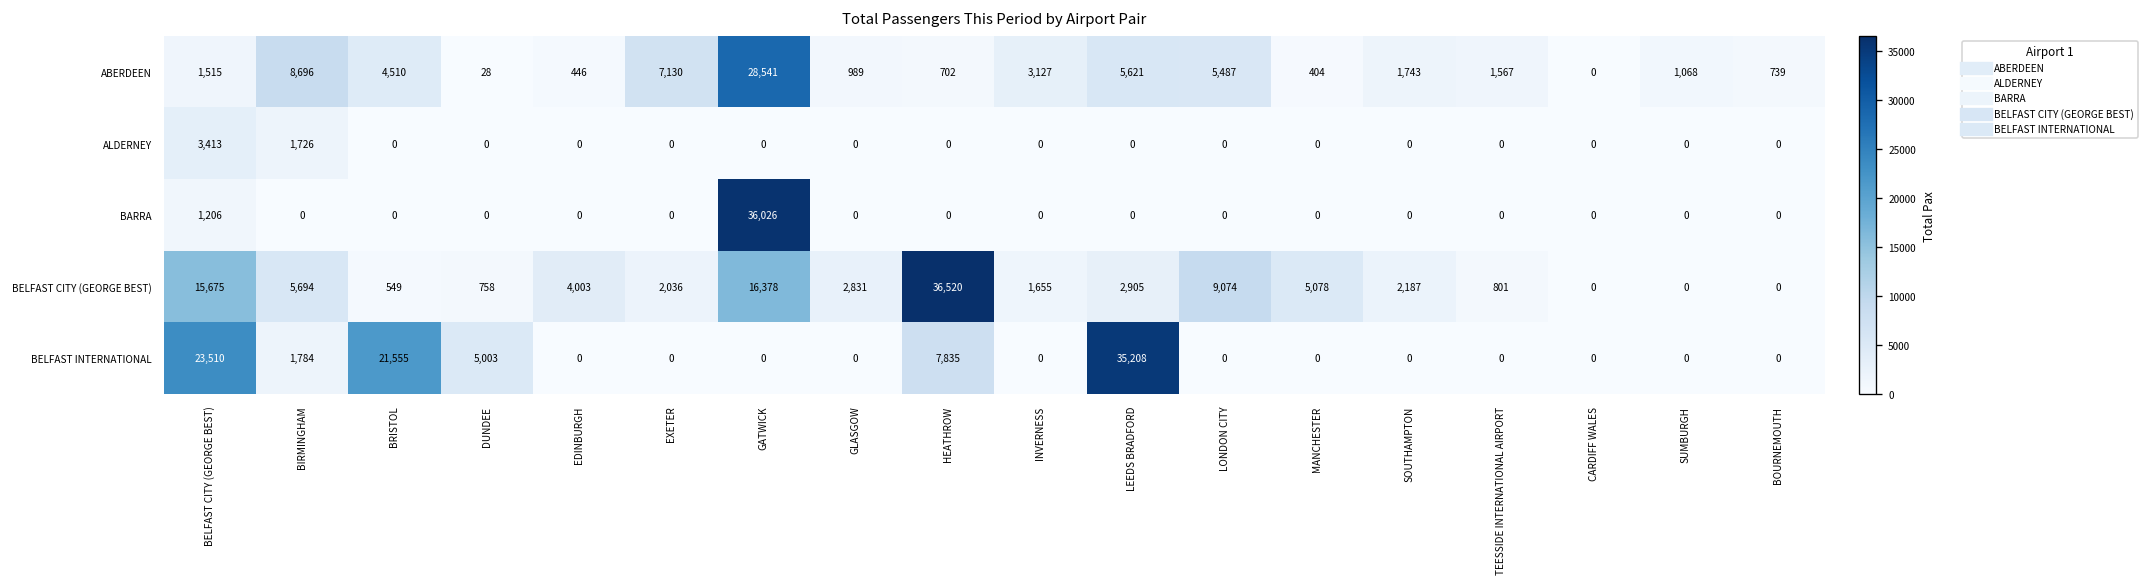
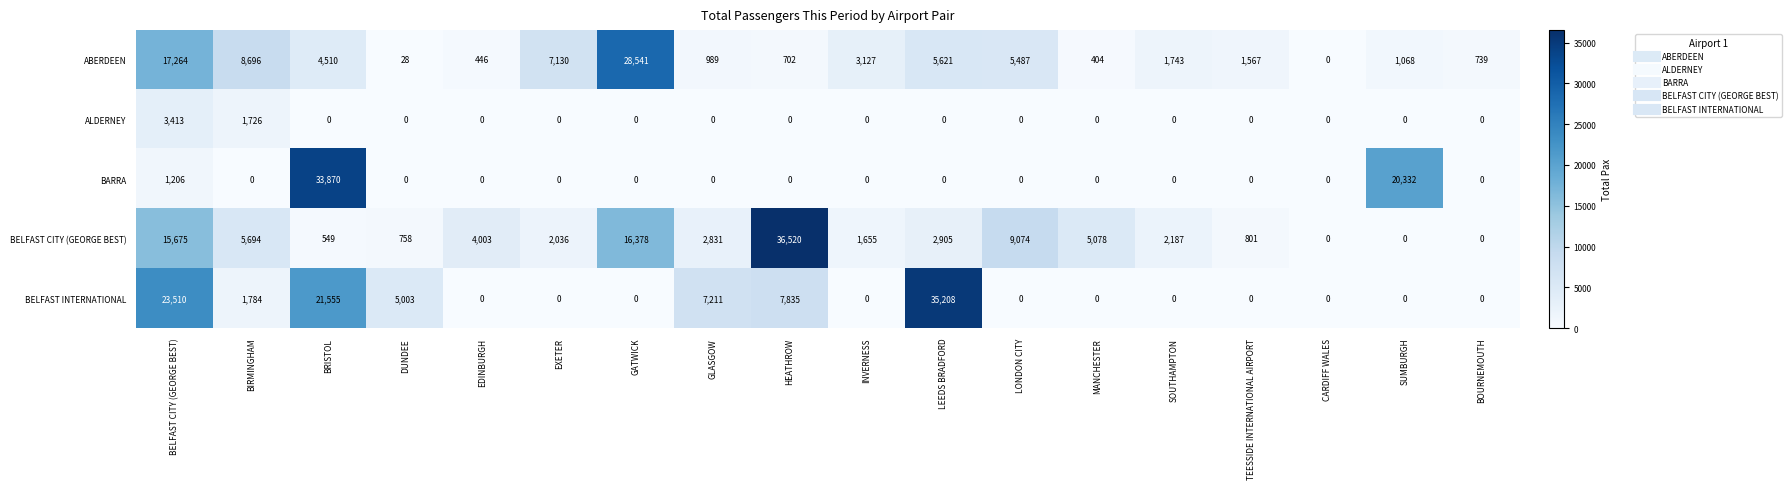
ABERDEEN, BELFAST CITY (GEORGE BEST): 1,515 -> 17,264
BARRA, BRISTOL: 0 -> 33,870
BARRA, GATWICK: 36,026 -> 0
BARRA, SUMBURGH: 0 -> 20,332
BELFAST INTERNATIONAL, GLASGOW: 0 -> 7,211
